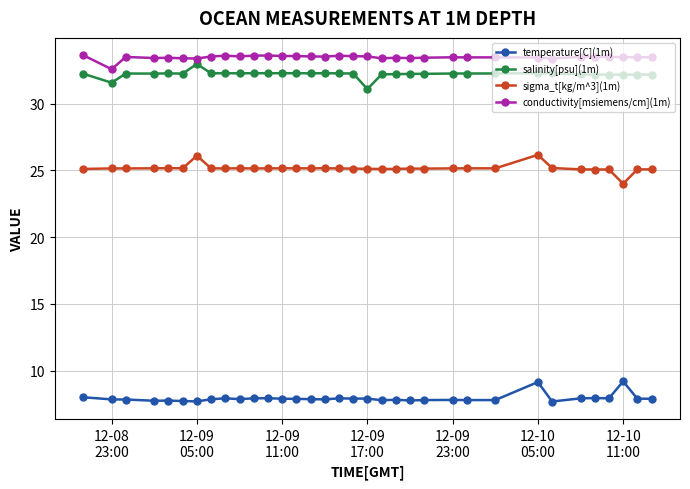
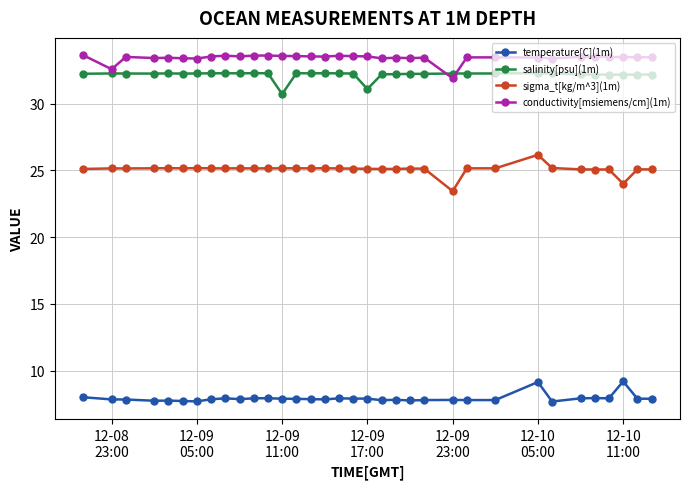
salinity[psu](1m), 12-08 23:00: 31.6 -> 32.3
salinity[psu](1m), 12-09 05:00: 33.0 -> 32.3
sigma_t[kg/m^3](1m), 12-09 05:00: 26.1 -> 25.2
salinity[psu](1m), 12-09 11:00: 32.3 -> 30.7
sigma_t[kg/m^3](1m), 12-09 23:00: 25.1 -> 23.4
conductivity[msiemens/cm](1m), 12-09 23:00: 33.5 -> 31.9
